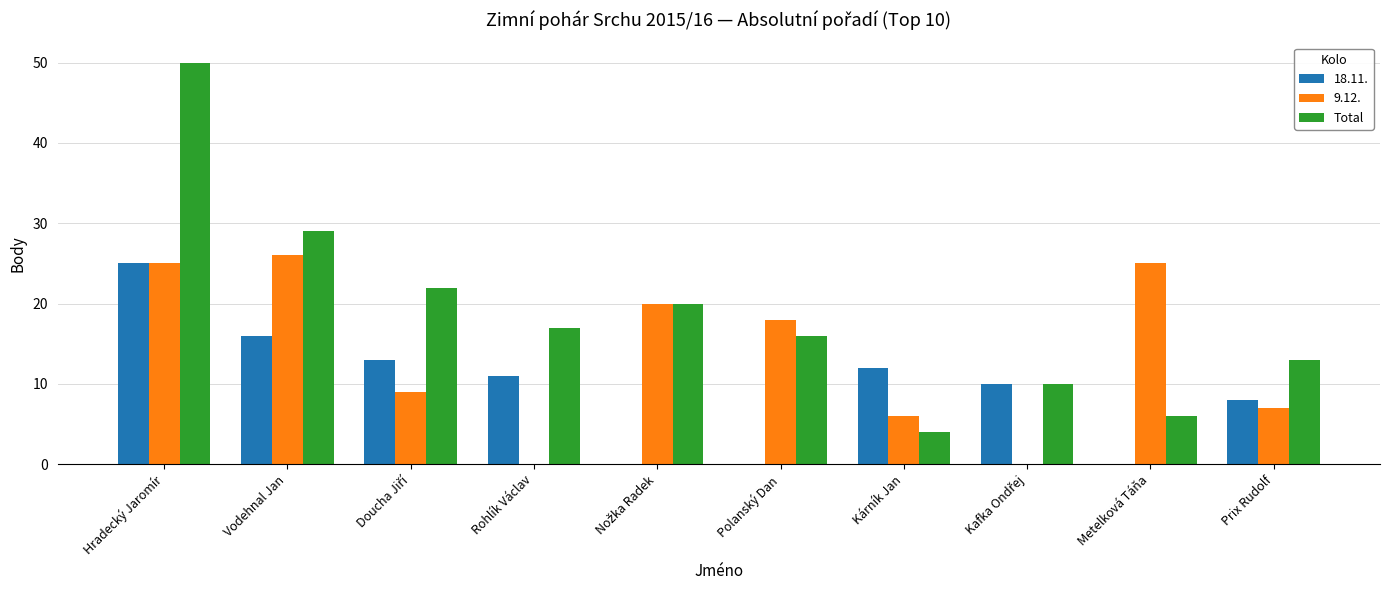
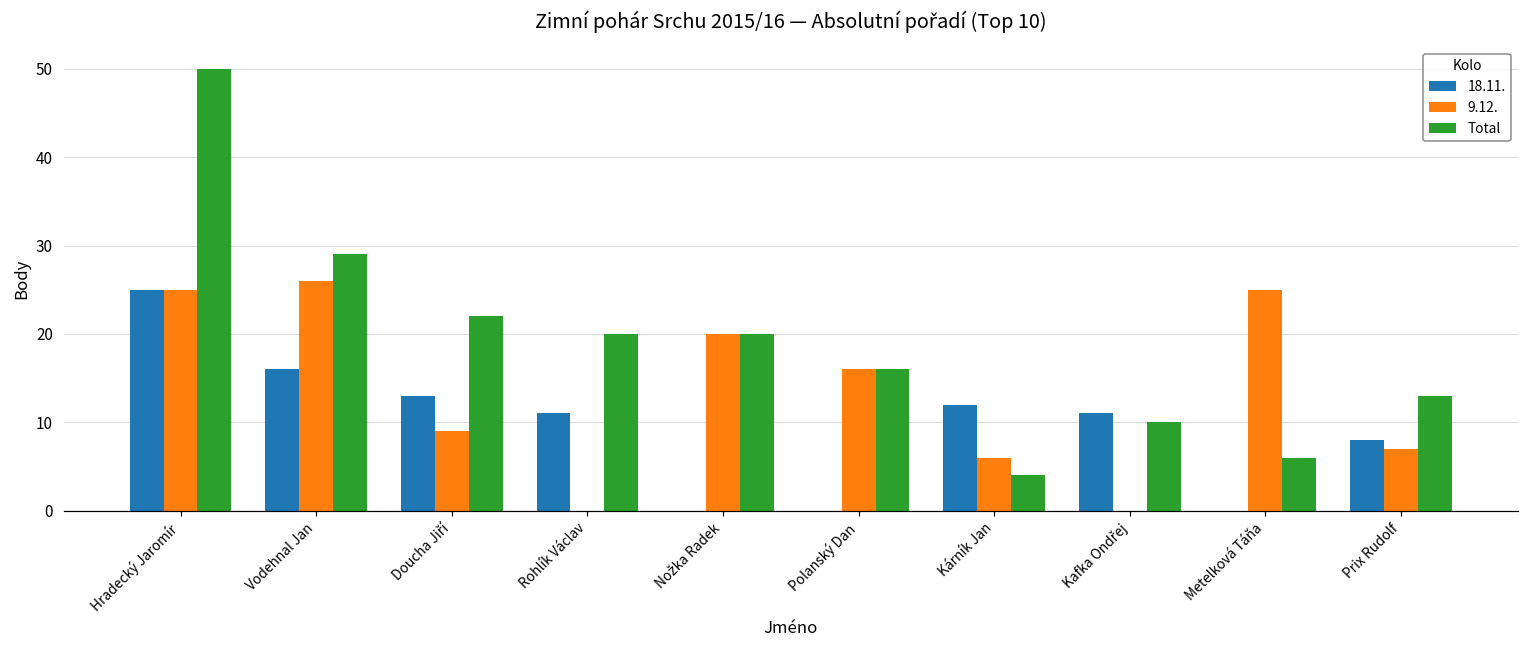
Total, Rohlík Václav: 17 -> 20
9.12., Polanský Dan: 18 -> 16
18.11., Kafka Ondřej: 10 -> 11
